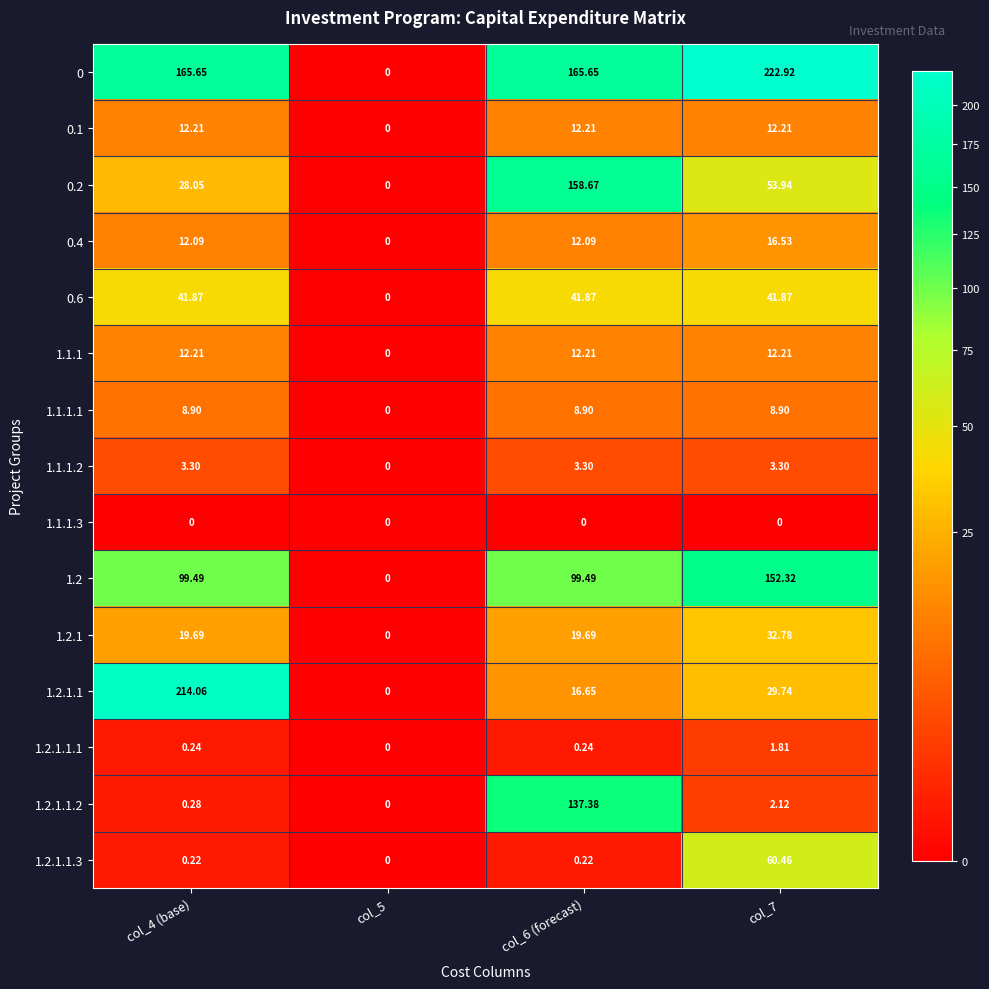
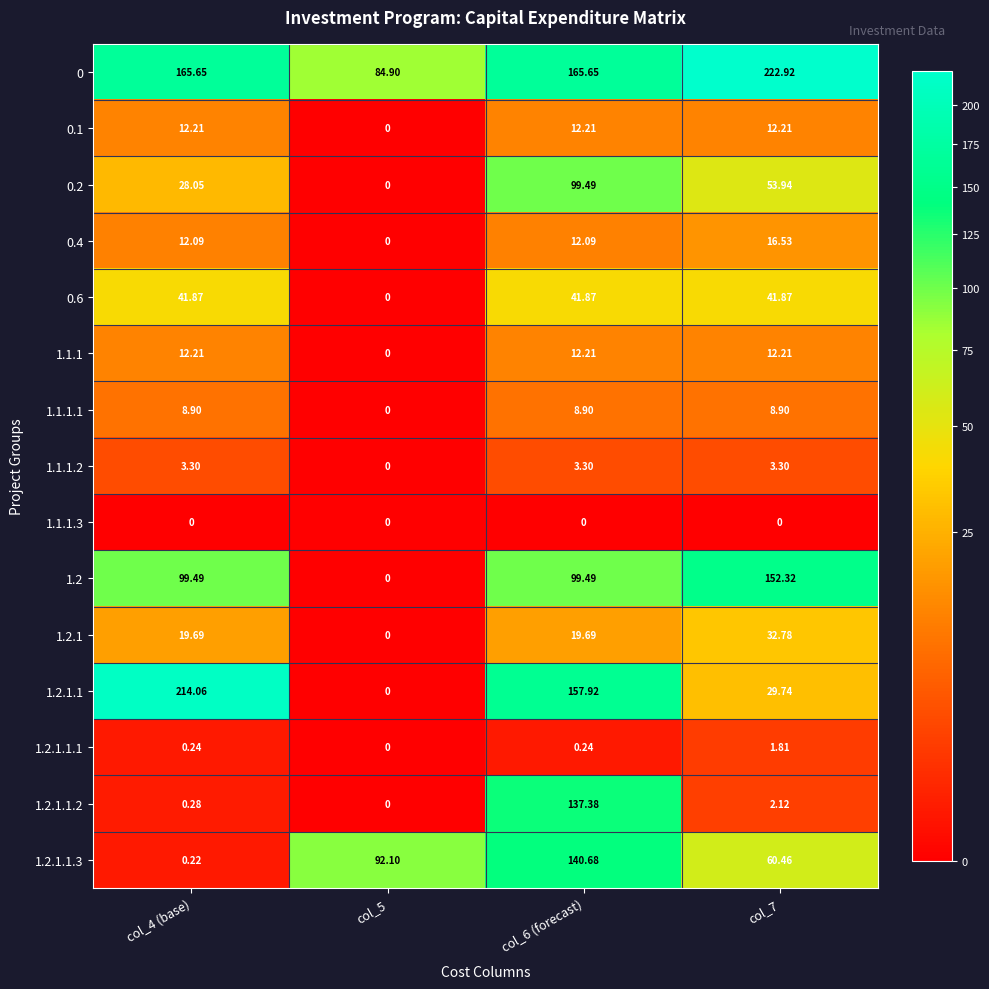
0, col_5: 0 -> 84.90
0.2, col_6 (forecast): 158.67 -> 99.49
1.2.1.1, col_6 (forecast): 16.65 -> 157.92
1.2.1.1.3, col_5: 0 -> 92.10
1.2.1.1.3, col_6 (forecast): 0.22 -> 140.68
